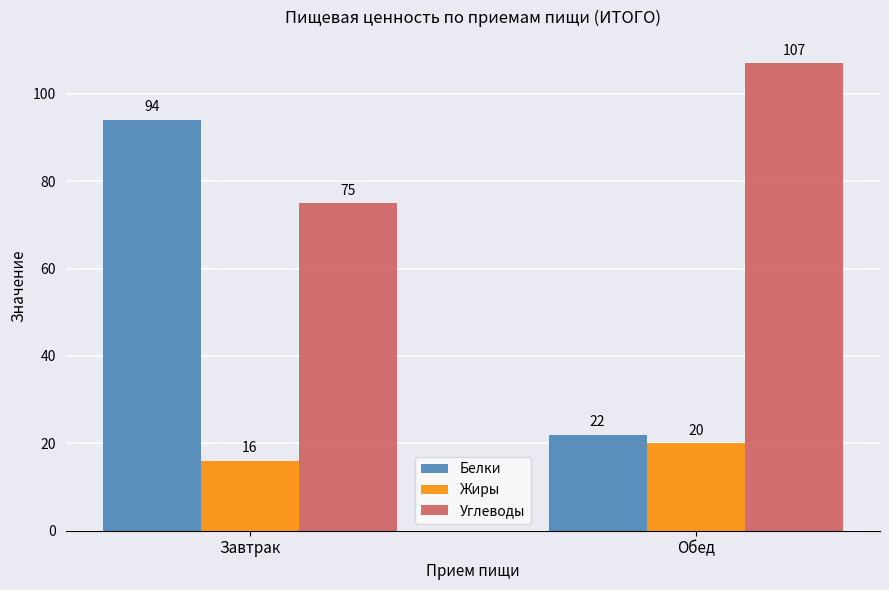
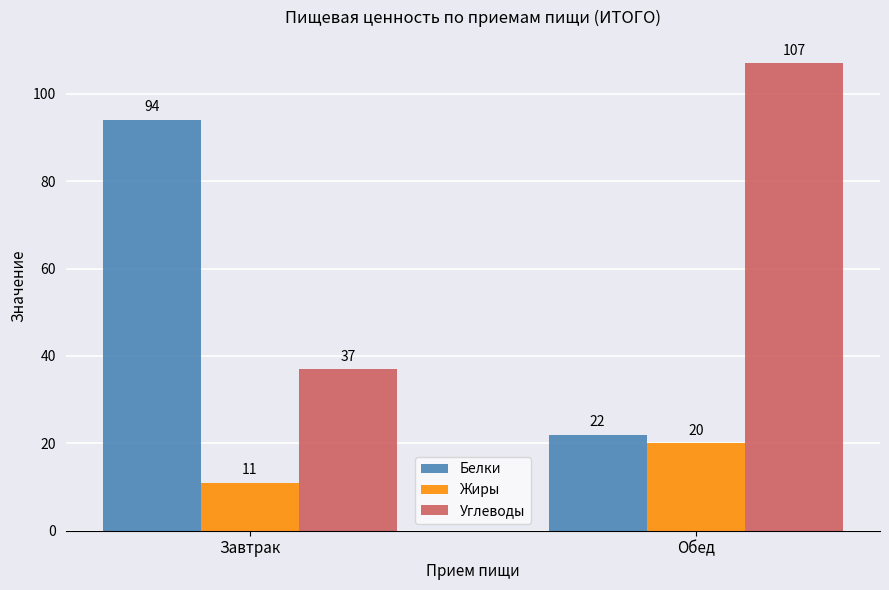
Жиры, Завтрак: 16 -> 11
Углеводы, Завтрак: 75 -> 37
